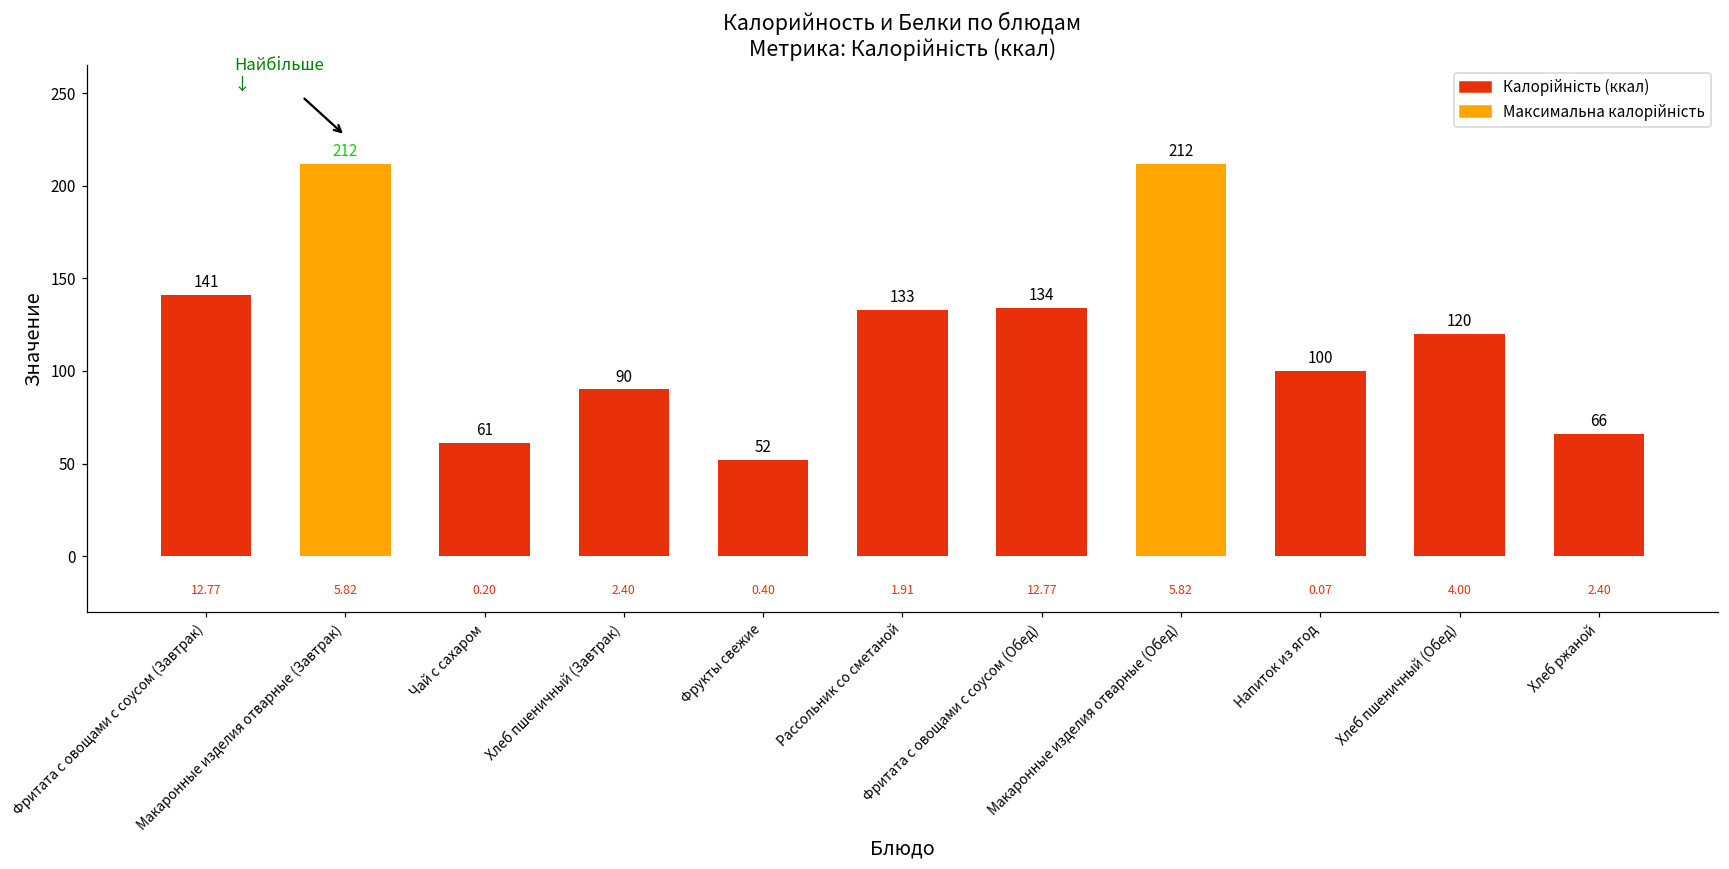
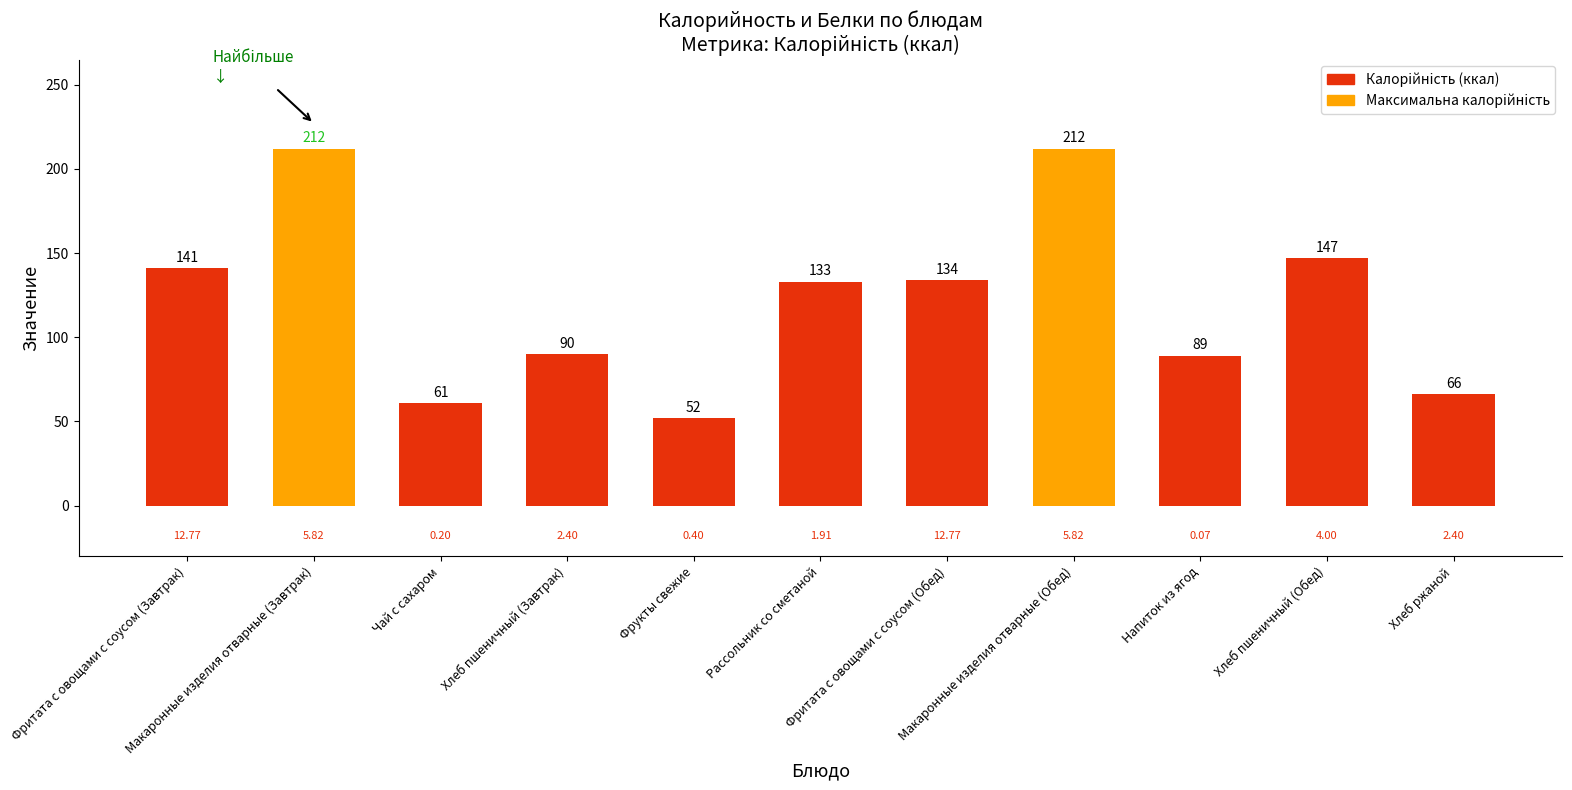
Напиток из ягод: 100 -> 89
Хлеб пшеничный (Обед): 120 -> 147
